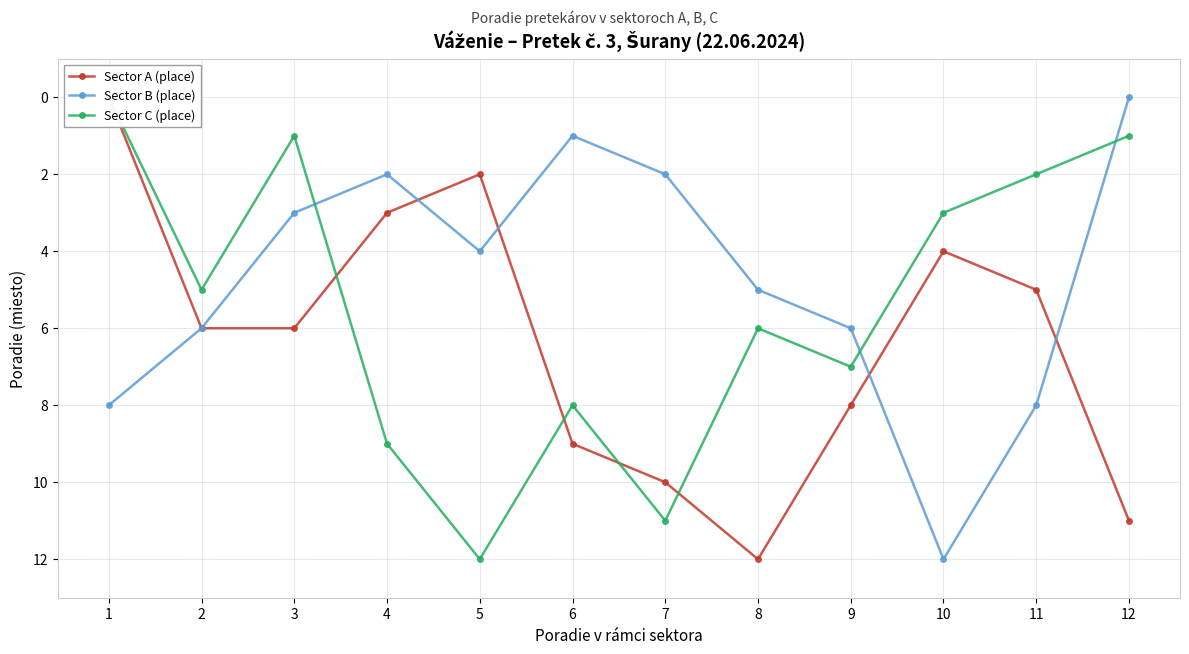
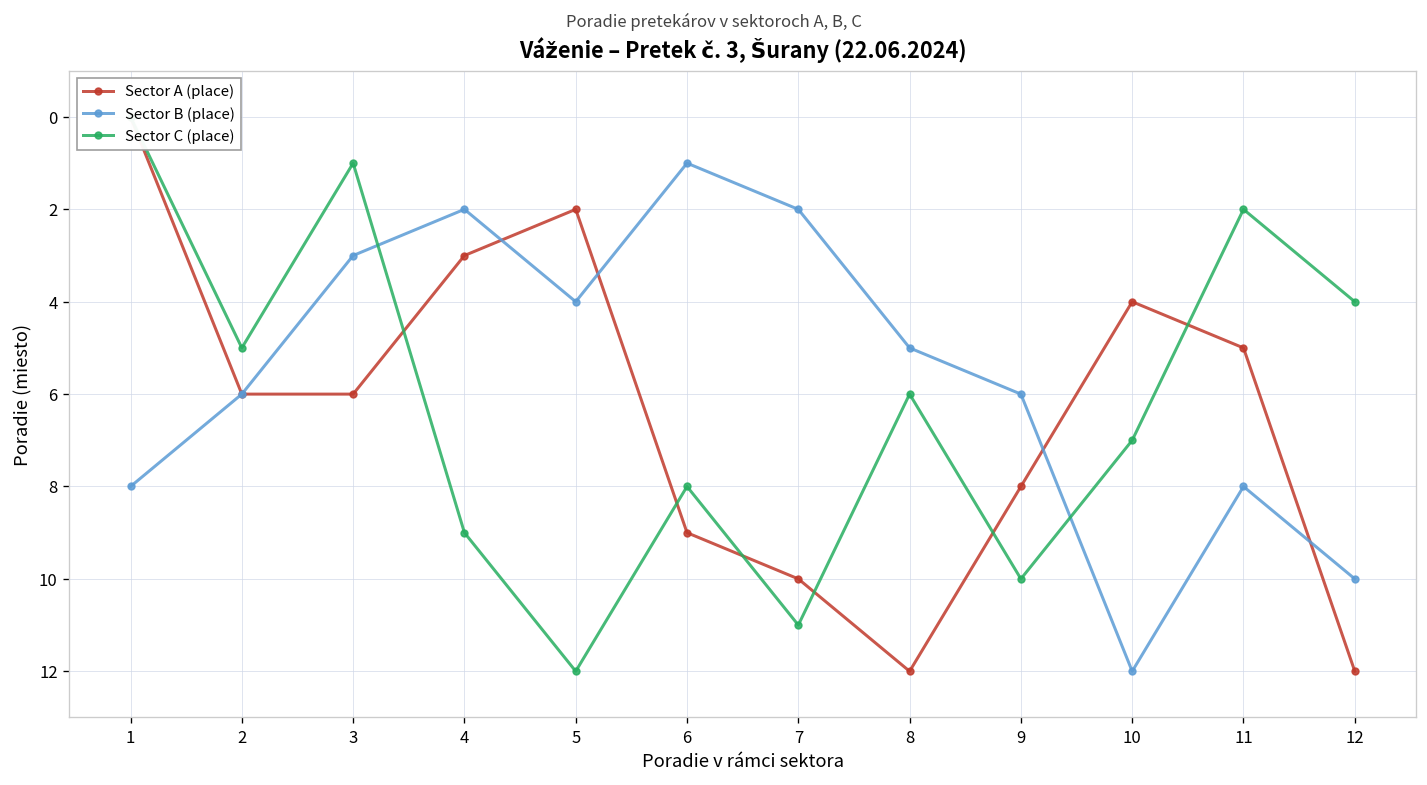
Sector C (place), 9: 7 -> 10
Sector C (place), 10: 3 -> 7
Sector A (place), 12: 11 -> 12
Sector B (place), 12: 0 -> 10
Sector C (place), 12: 1 -> 4
